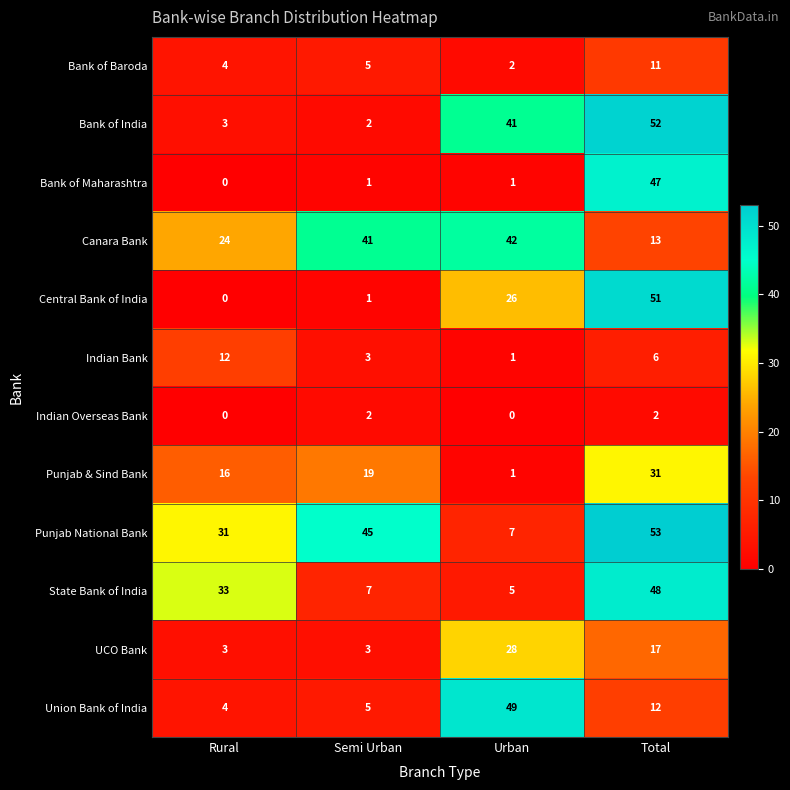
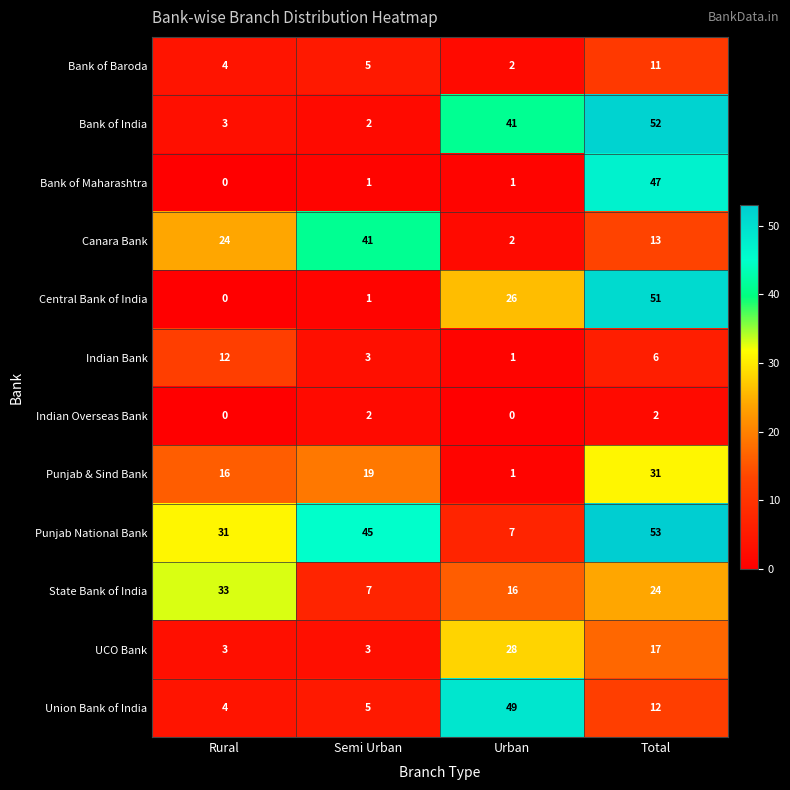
Canara Bank, Urban: 42 -> 2
State Bank of India, Urban: 5 -> 16
State Bank of India, Total: 48 -> 24
